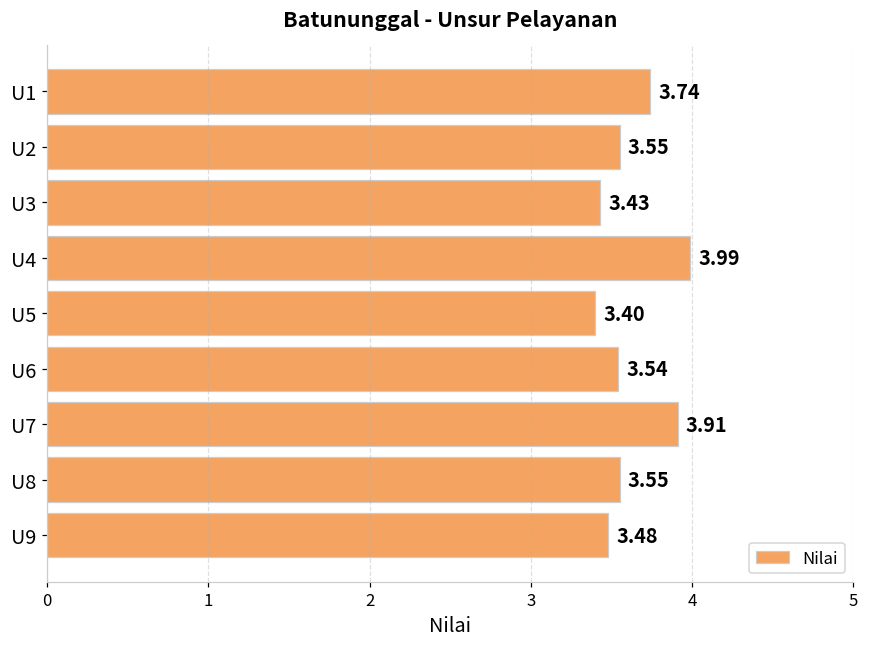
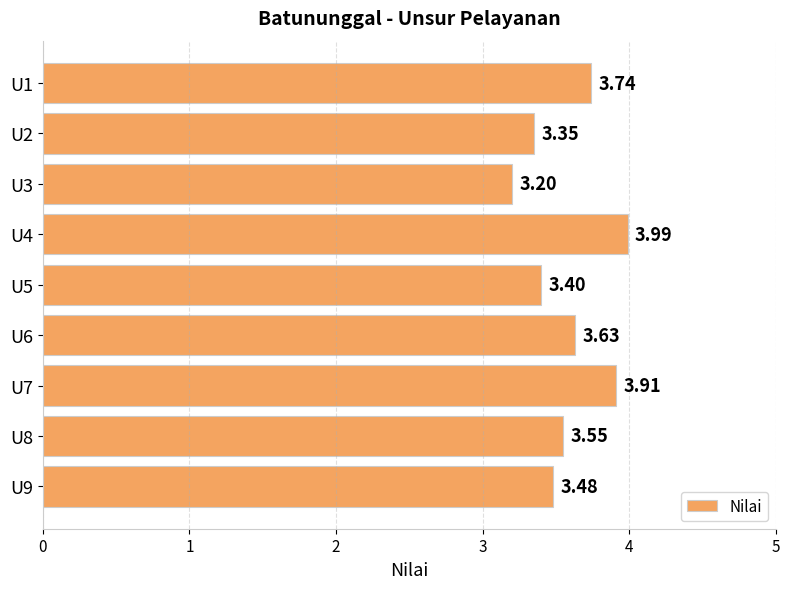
U2: 3.55 -> 3.35
U3: 3.43 -> 3.20
U6: 3.54 -> 3.63
